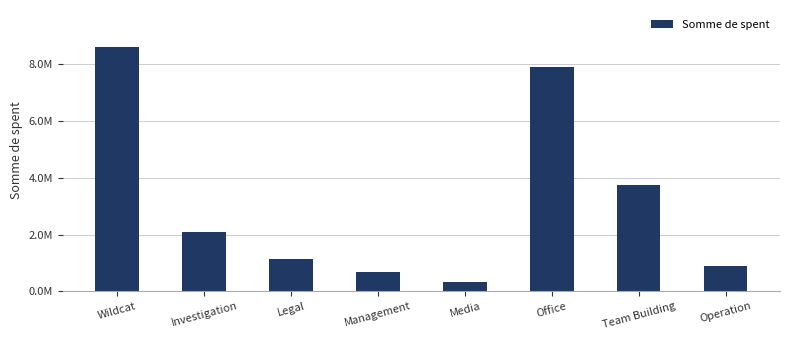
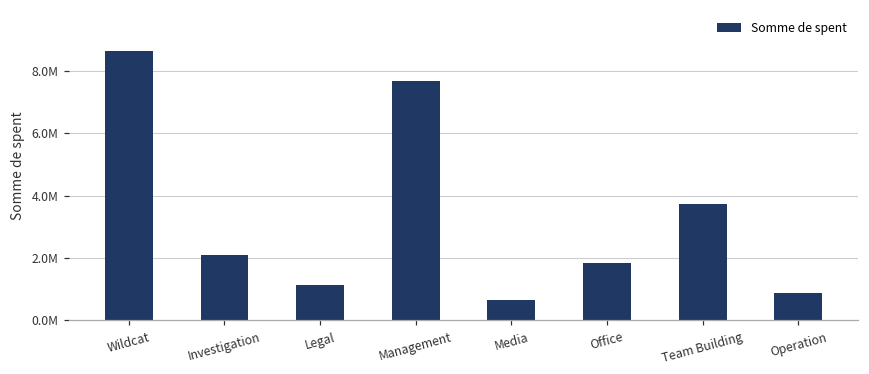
Management: 700000 -> 7700000
Media: 300000 -> 600000
Office: 7900000 -> 1800000
